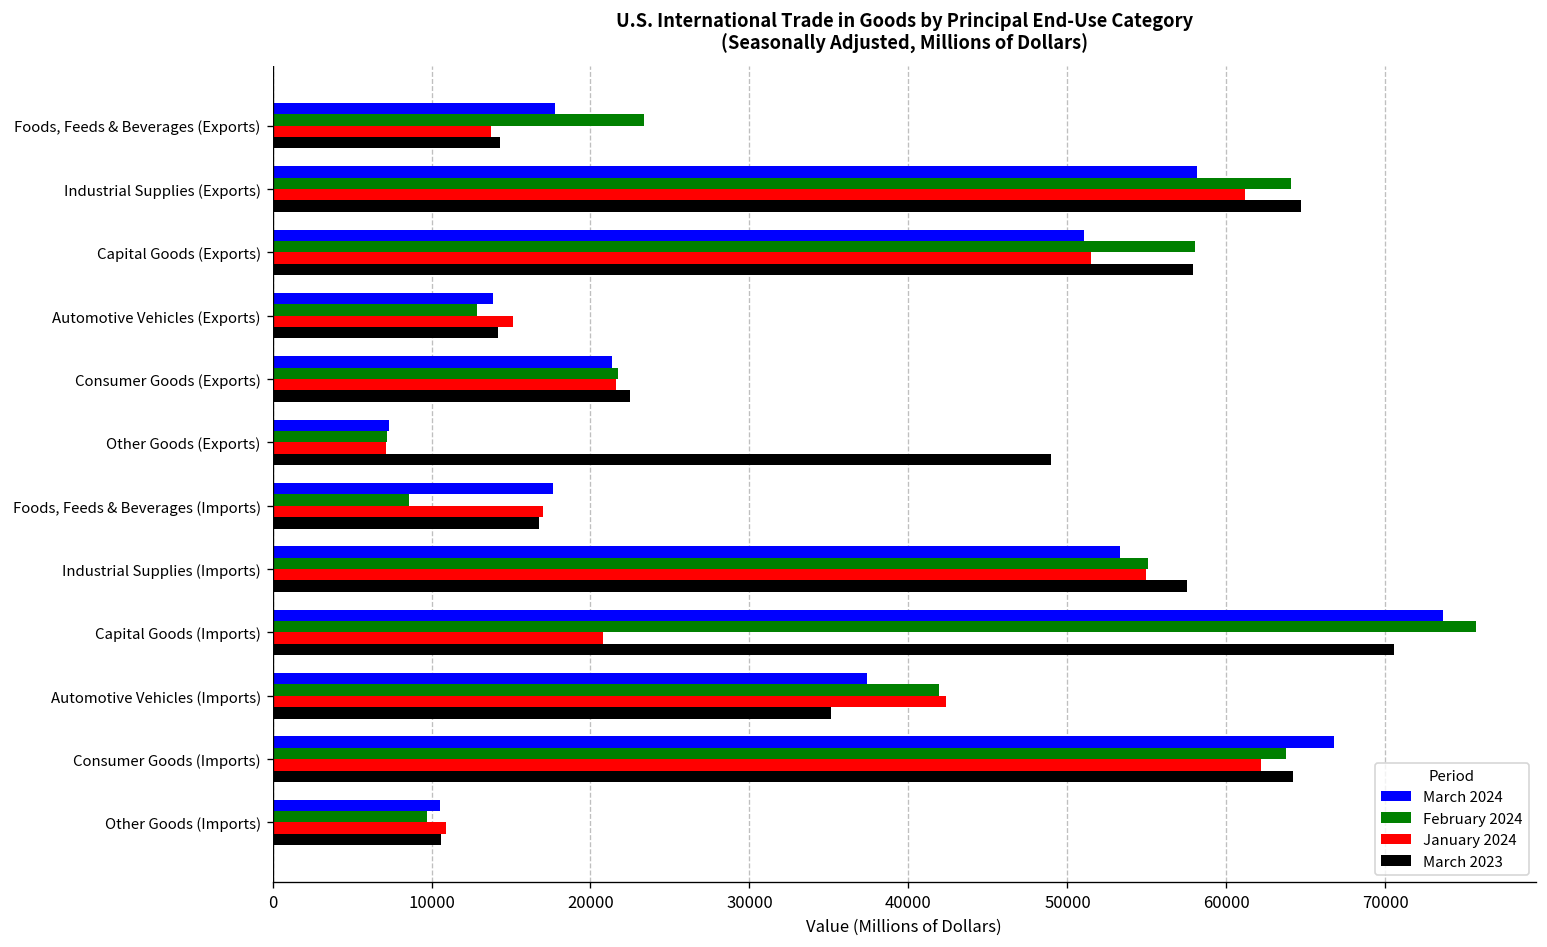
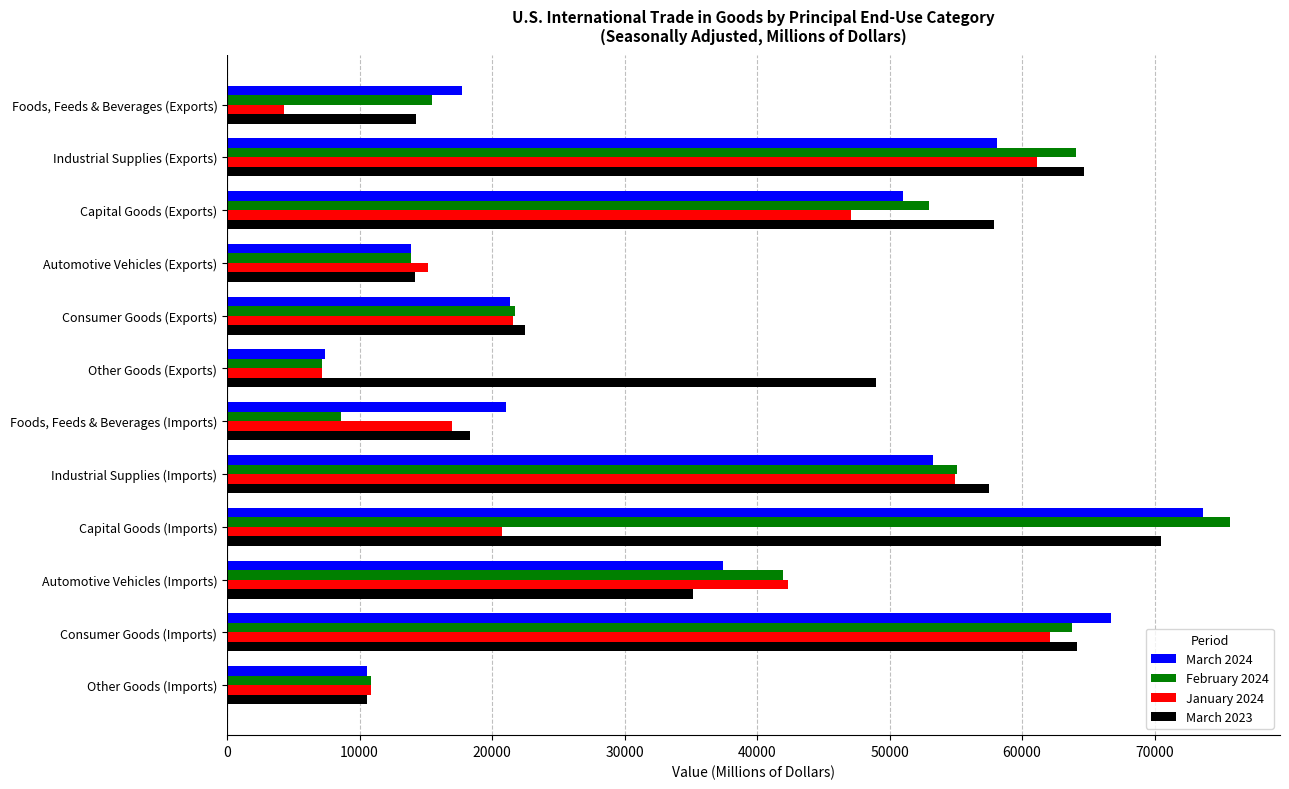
February 2024, Foods, Feeds & Beverages (Exports): 23400 -> 15500
January 2024, Foods, Feeds & Beverages (Exports): 13800 -> 4300
February 2024, Capital Goods (Exports): 58000 -> 53000
January 2024, Capital Goods (Exports): 51500 -> 47100
February 2024, Automotive Vehicles (Exports): 12800 -> 13900
March 2024, Foods, Feeds & Beverages (Imports): 17600 -> 21000
March 2023, Foods, Feeds & Beverages (Imports): 16800 -> 18300
February 2024, Other Goods (Imports): 9700 -> 10900
